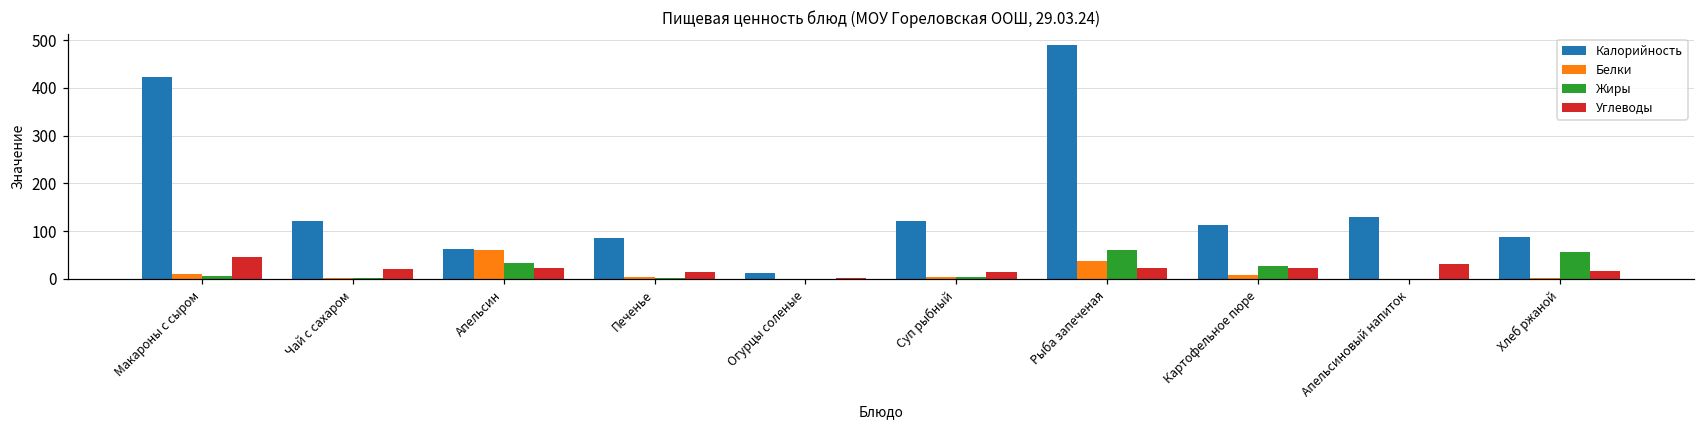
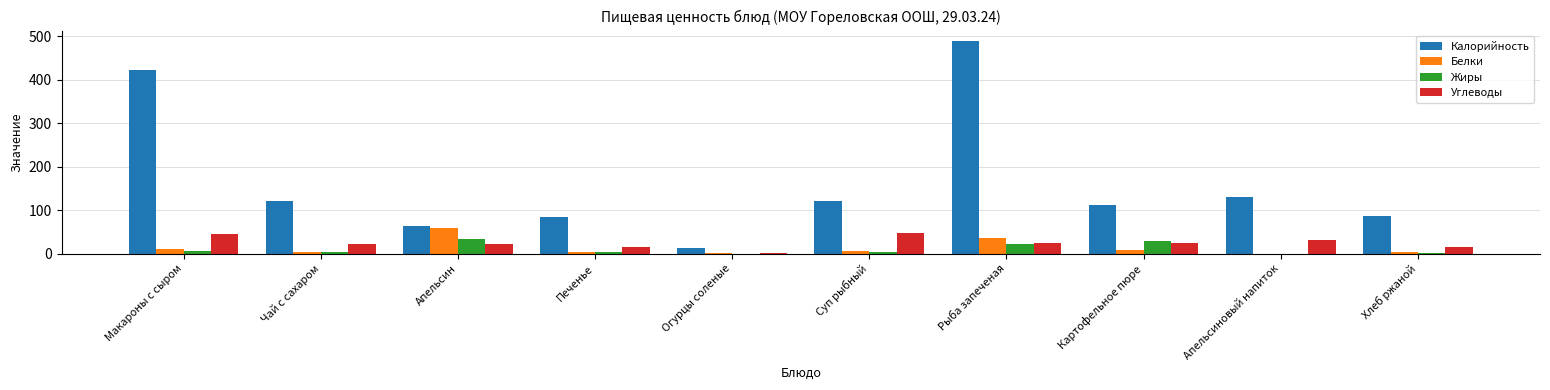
Углеводы, Суп рыбный: 20 -> 50
Жиры, Рыба запеченая: 60 -> 20
Жиры, Хлеб ржаной: 60 -> 0
